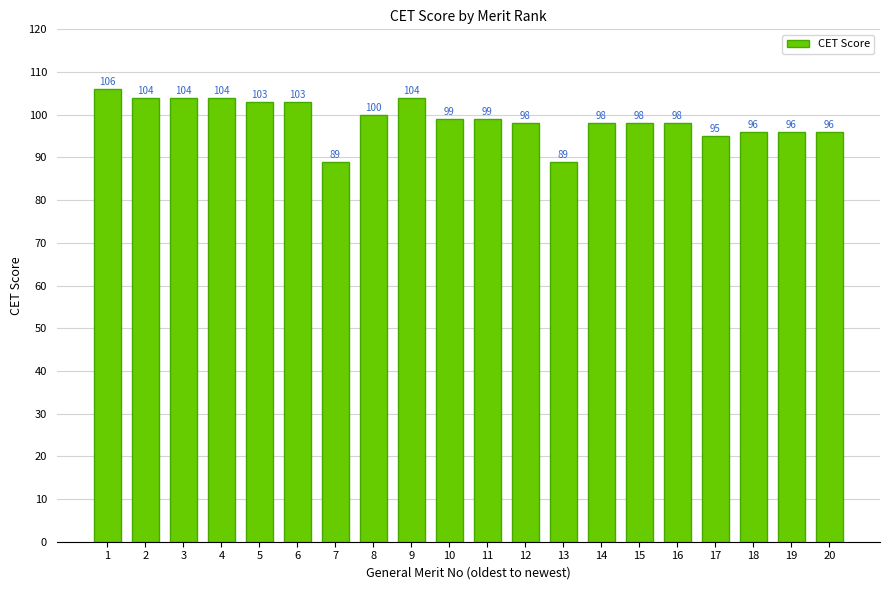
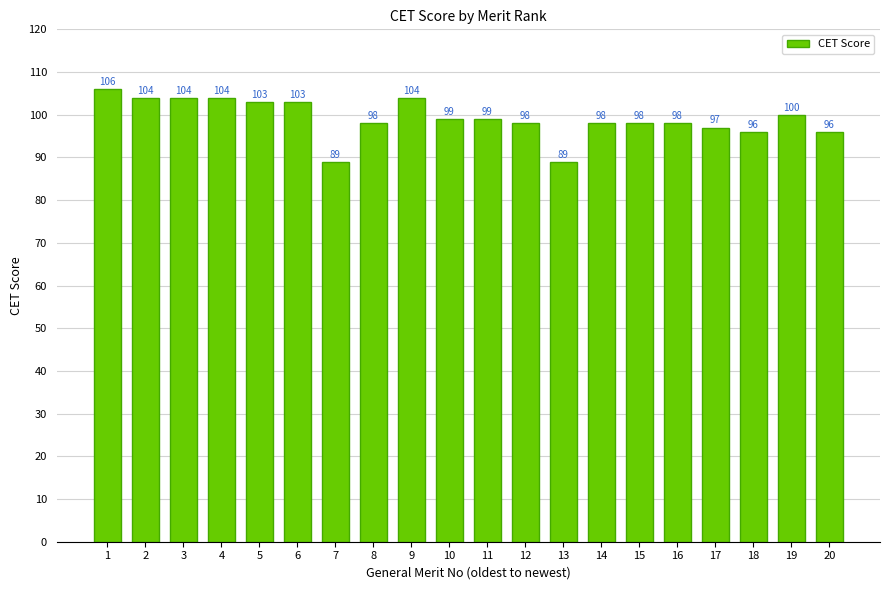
8: 100 -> 98
17: 95 -> 97
19: 96 -> 100
